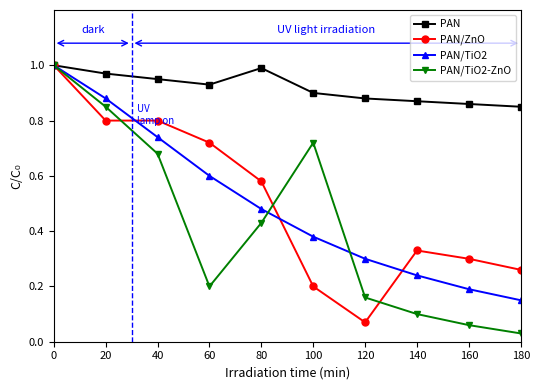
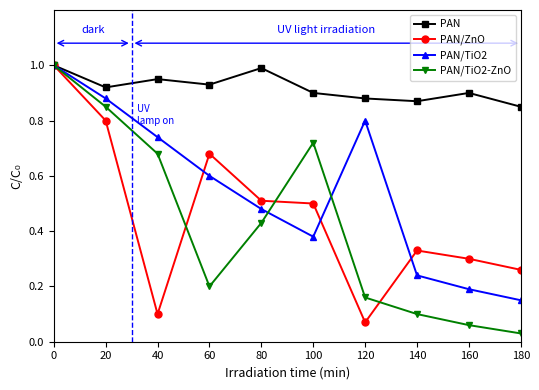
PAN, 20: 0.97 -> 0.92
PAN/ZnO, 40: 0.8 -> 0.1
PAN/ZnO, 60: 0.72 -> 0.68
PAN/ZnO, 80: 0.58 -> 0.51
PAN/ZnO, 100: 0.2 -> 0.5
PAN/TiO2, 120: 0.3 -> 0.8
PAN, 160: 0.86 -> 0.90
